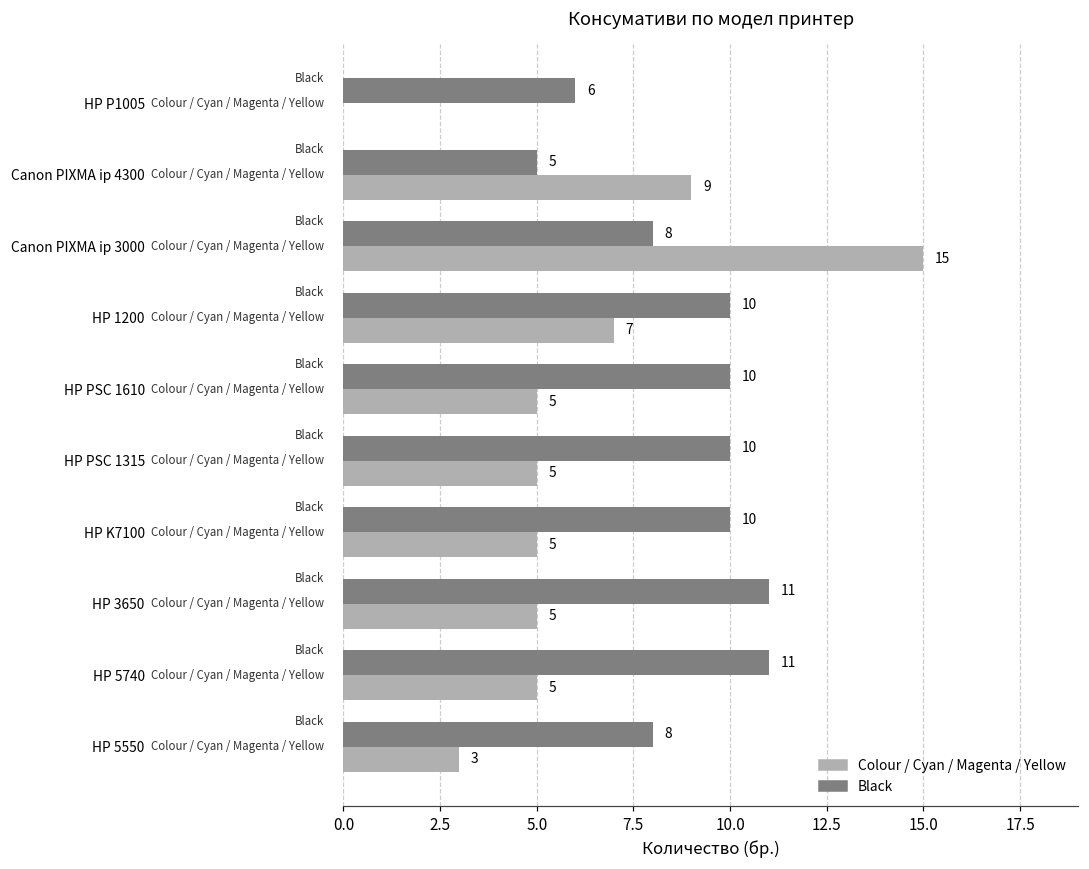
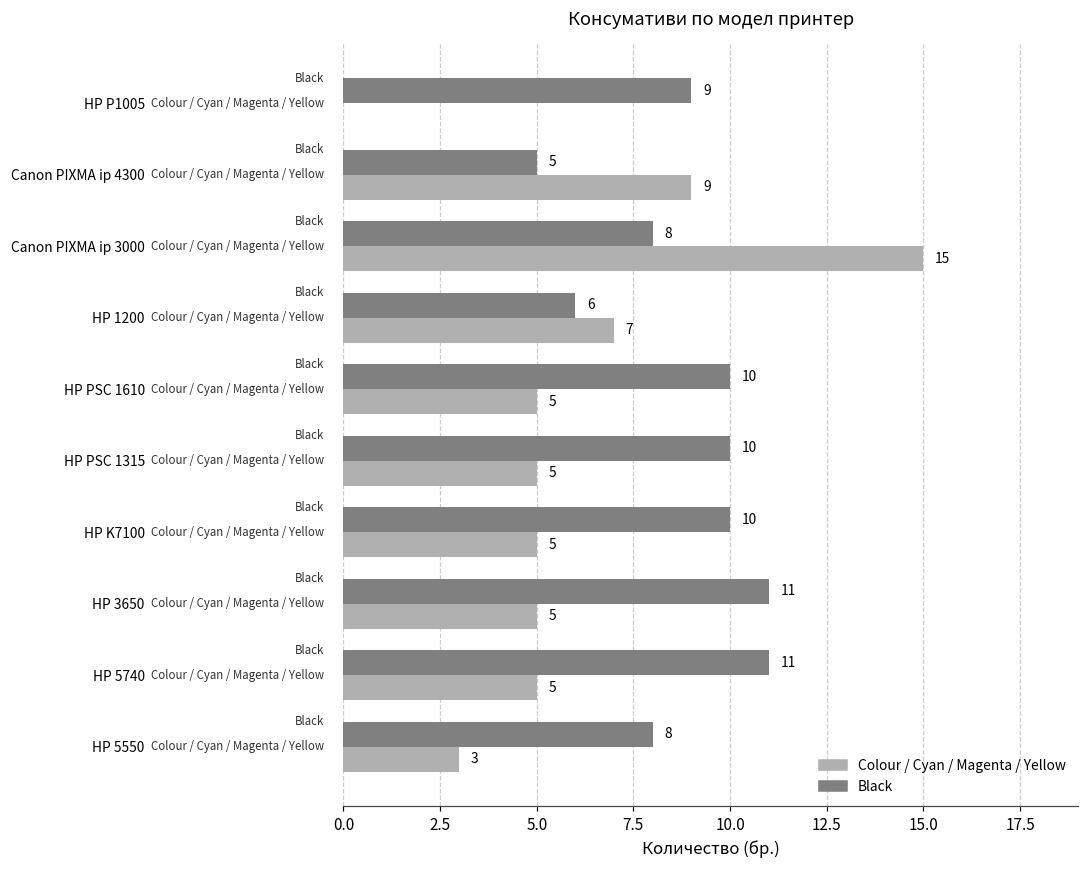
Black, HP P1005: 6 -> 9
Black, HP 1200: 10 -> 6
